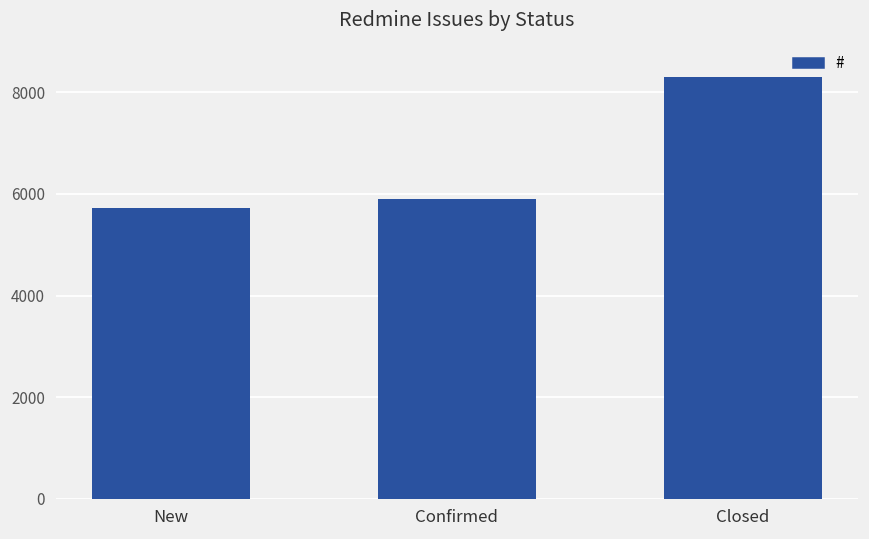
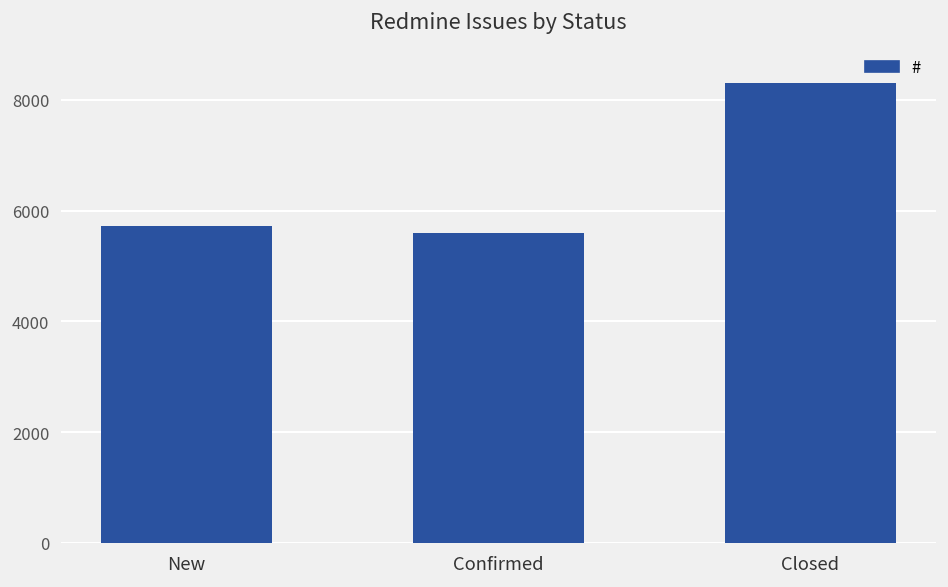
Confirmed: 5900 -> 5600
